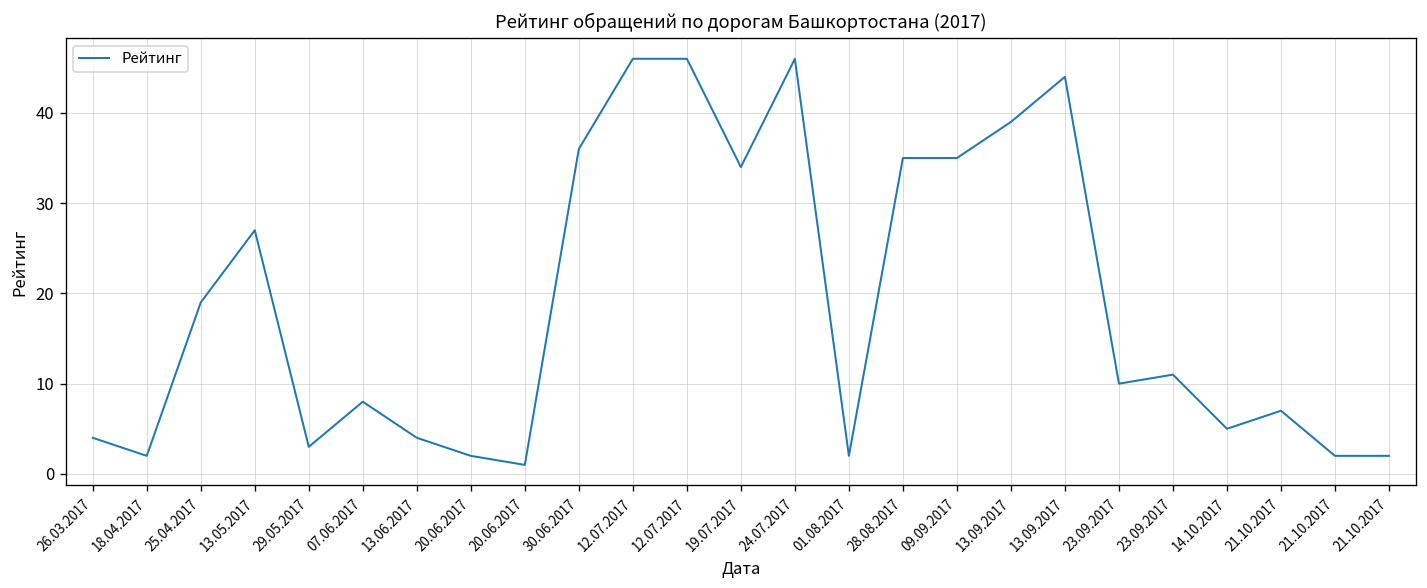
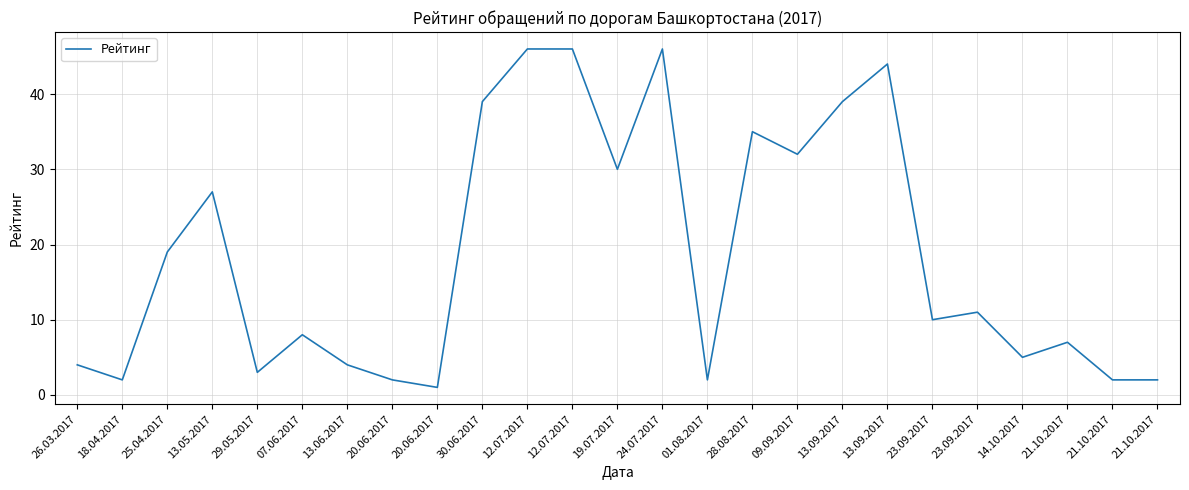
30.06.2017: 36 -> 39
19.07.2017: 34 -> 30
09.09.2017: 35 -> 32
